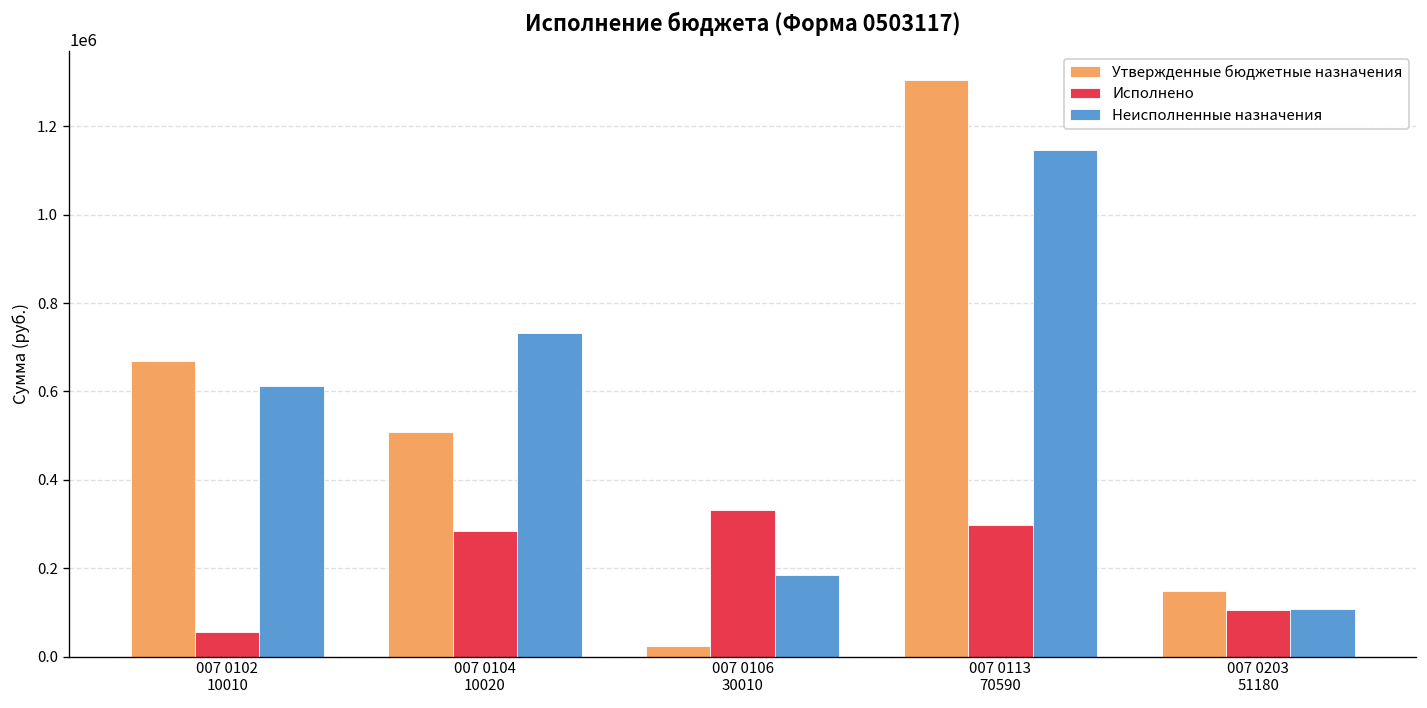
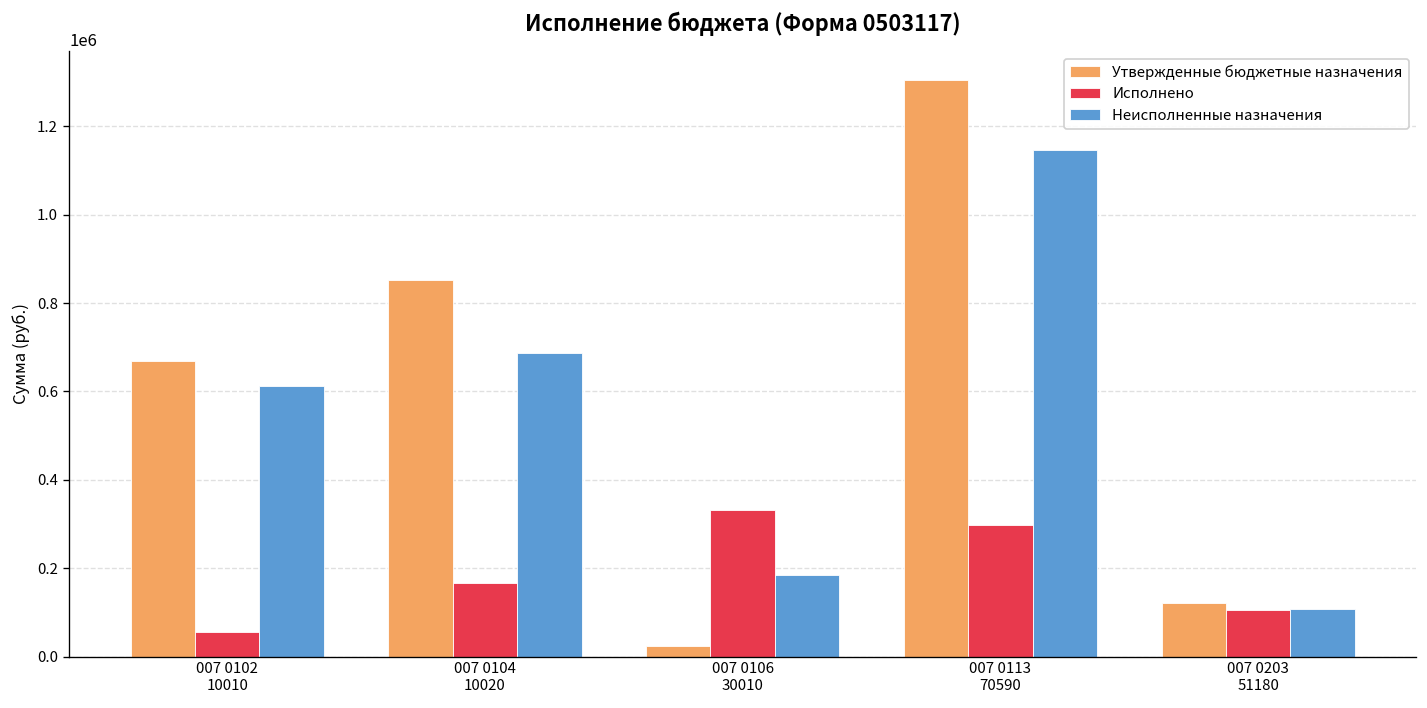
Утвержденные бюджетные назначения, 007 0104 10020: 510000 -> 850000
Исполнено, 007 0104 10020: 280000 -> 170000
Неисполненные назначения, 007 0104 10020: 730000 -> 690000
Утвержденные бюджетные назначения, 007 0203 51180: 150000 -> 120000
